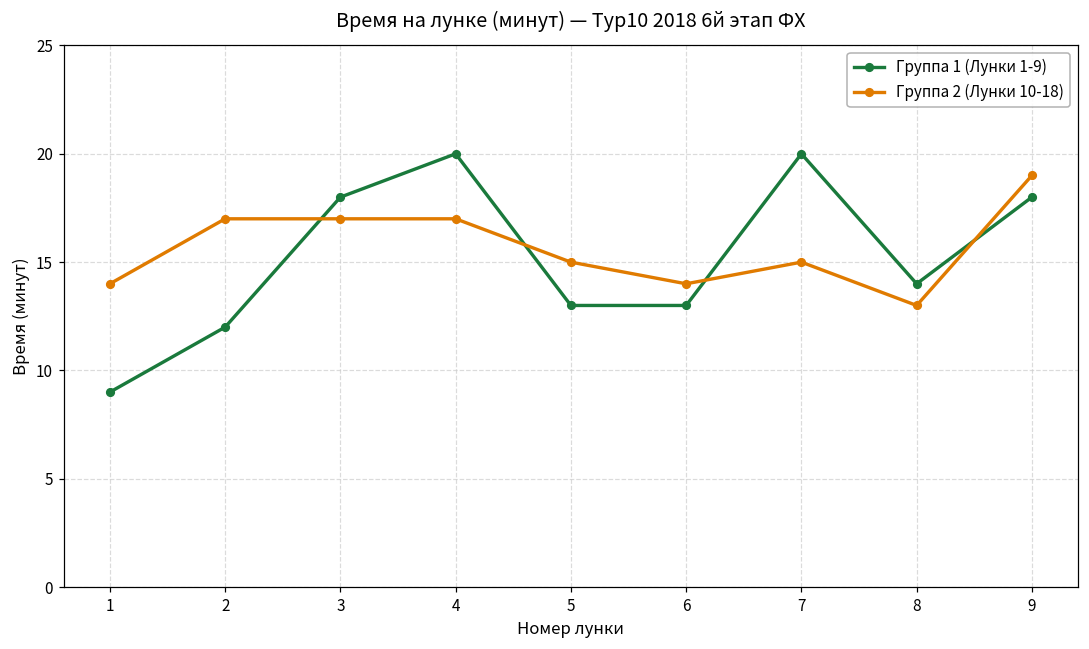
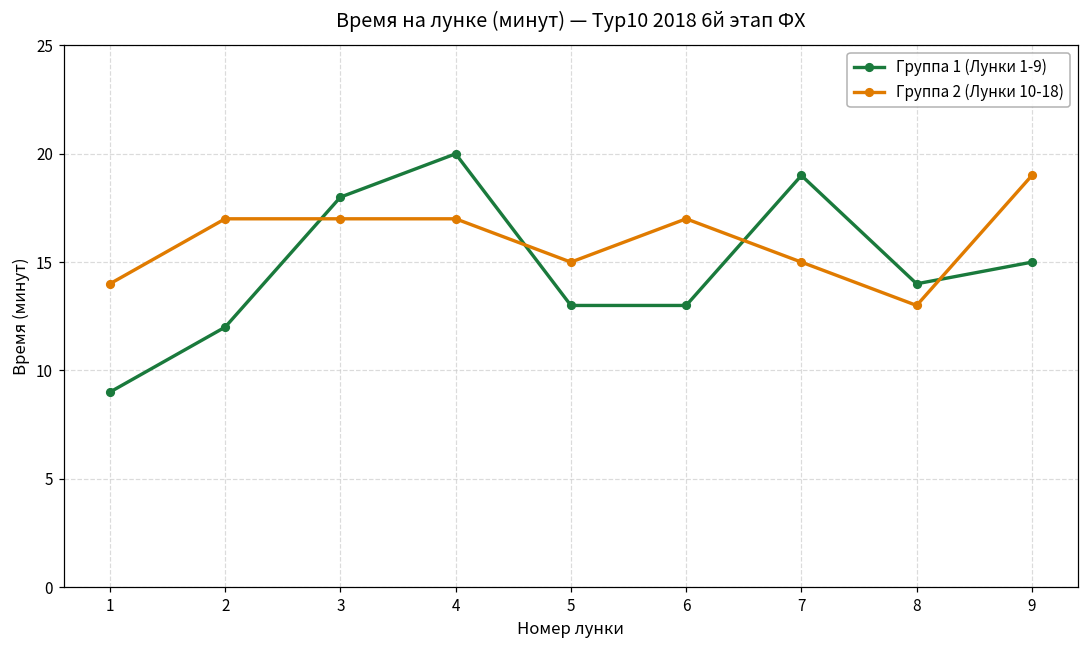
Группа 2 (Лунки 10-18), 6: 14 -> 17
Группа 1 (Лунки 1-9), 7: 20 -> 19
Группа 1 (Лунки 1-9), 9: 18 -> 15
